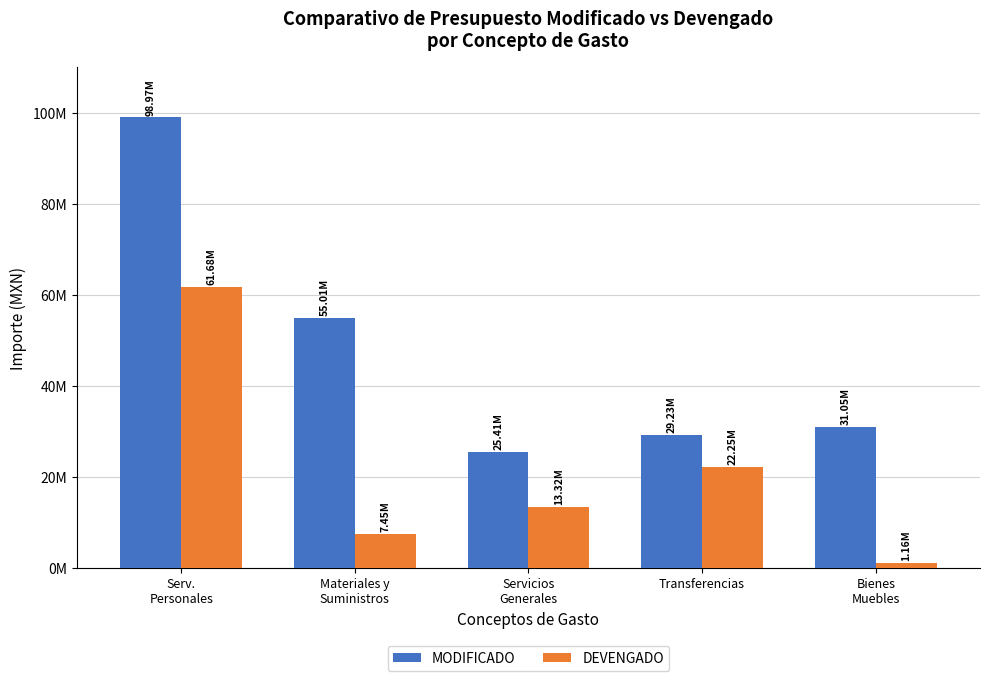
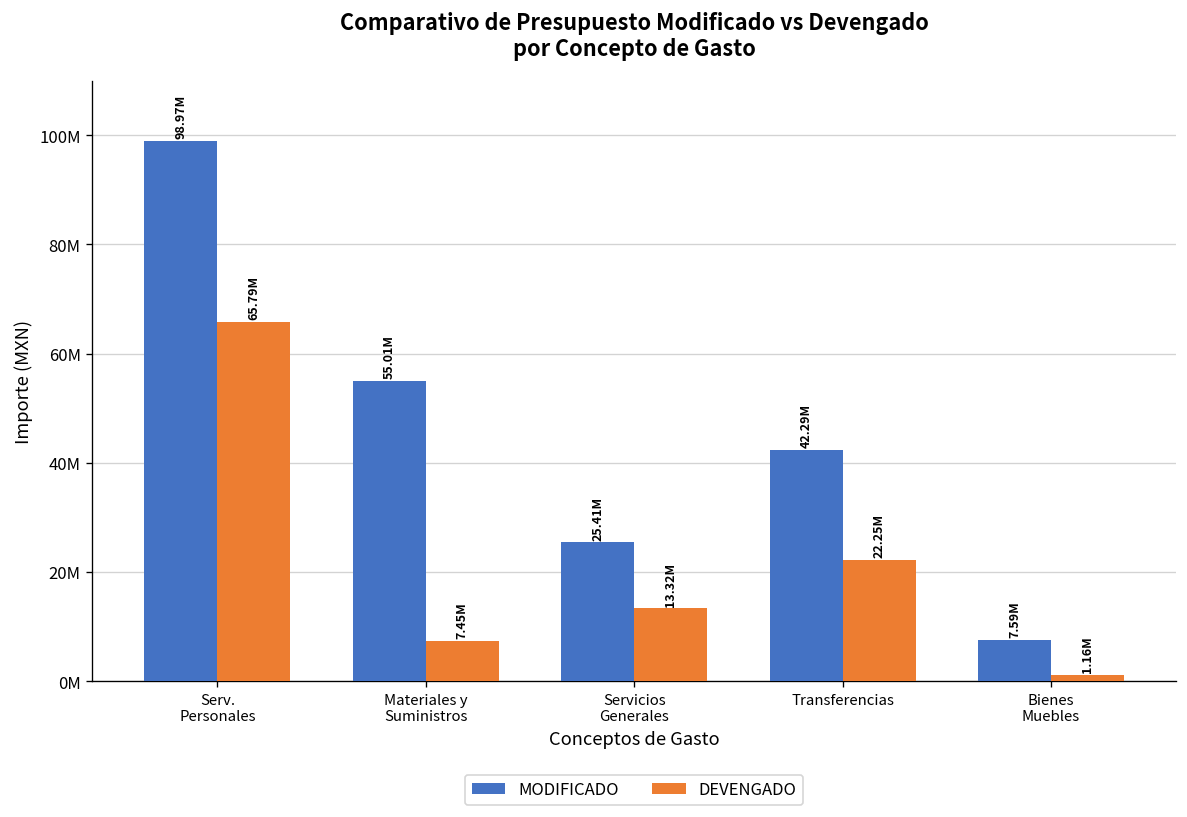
DEVENGADO, Serv. Personales: 61.68M -> 65.79M
MODIFICADO, Transferencias: 29.23M -> 42.29M
MODIFICADO, Bienes Muebles: 31.05M -> 7.59M
